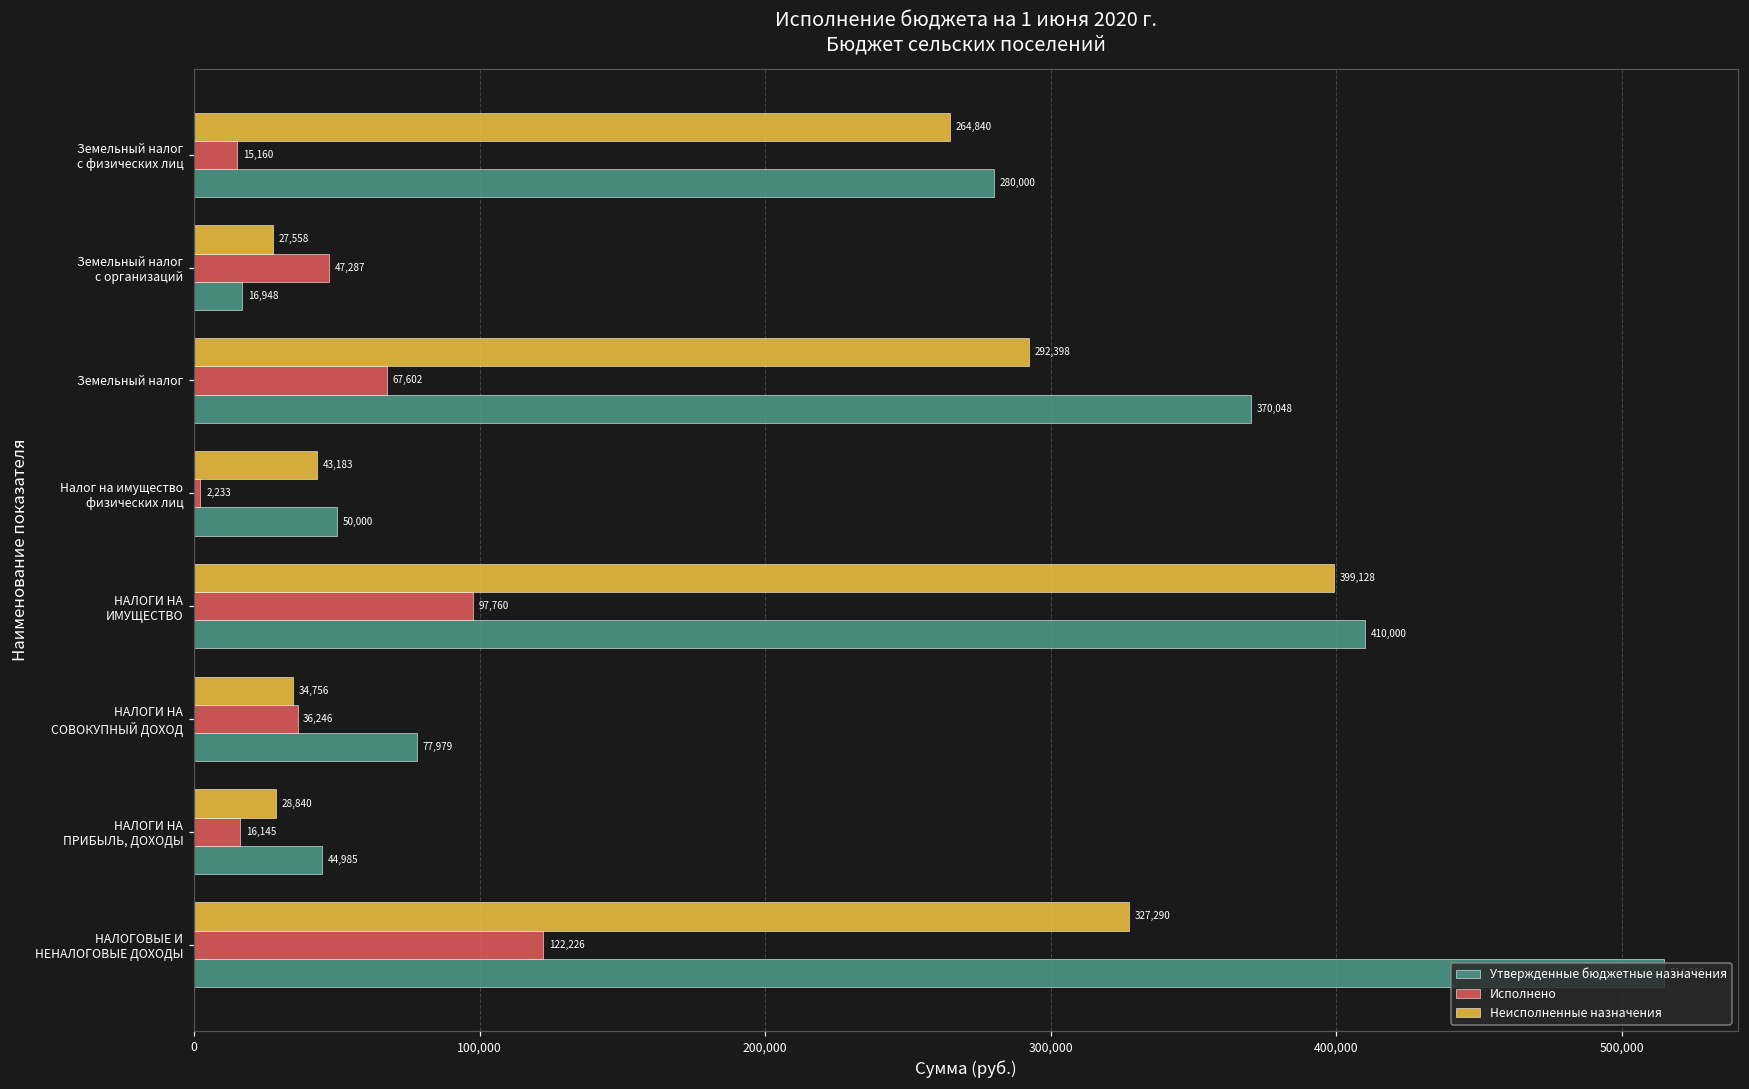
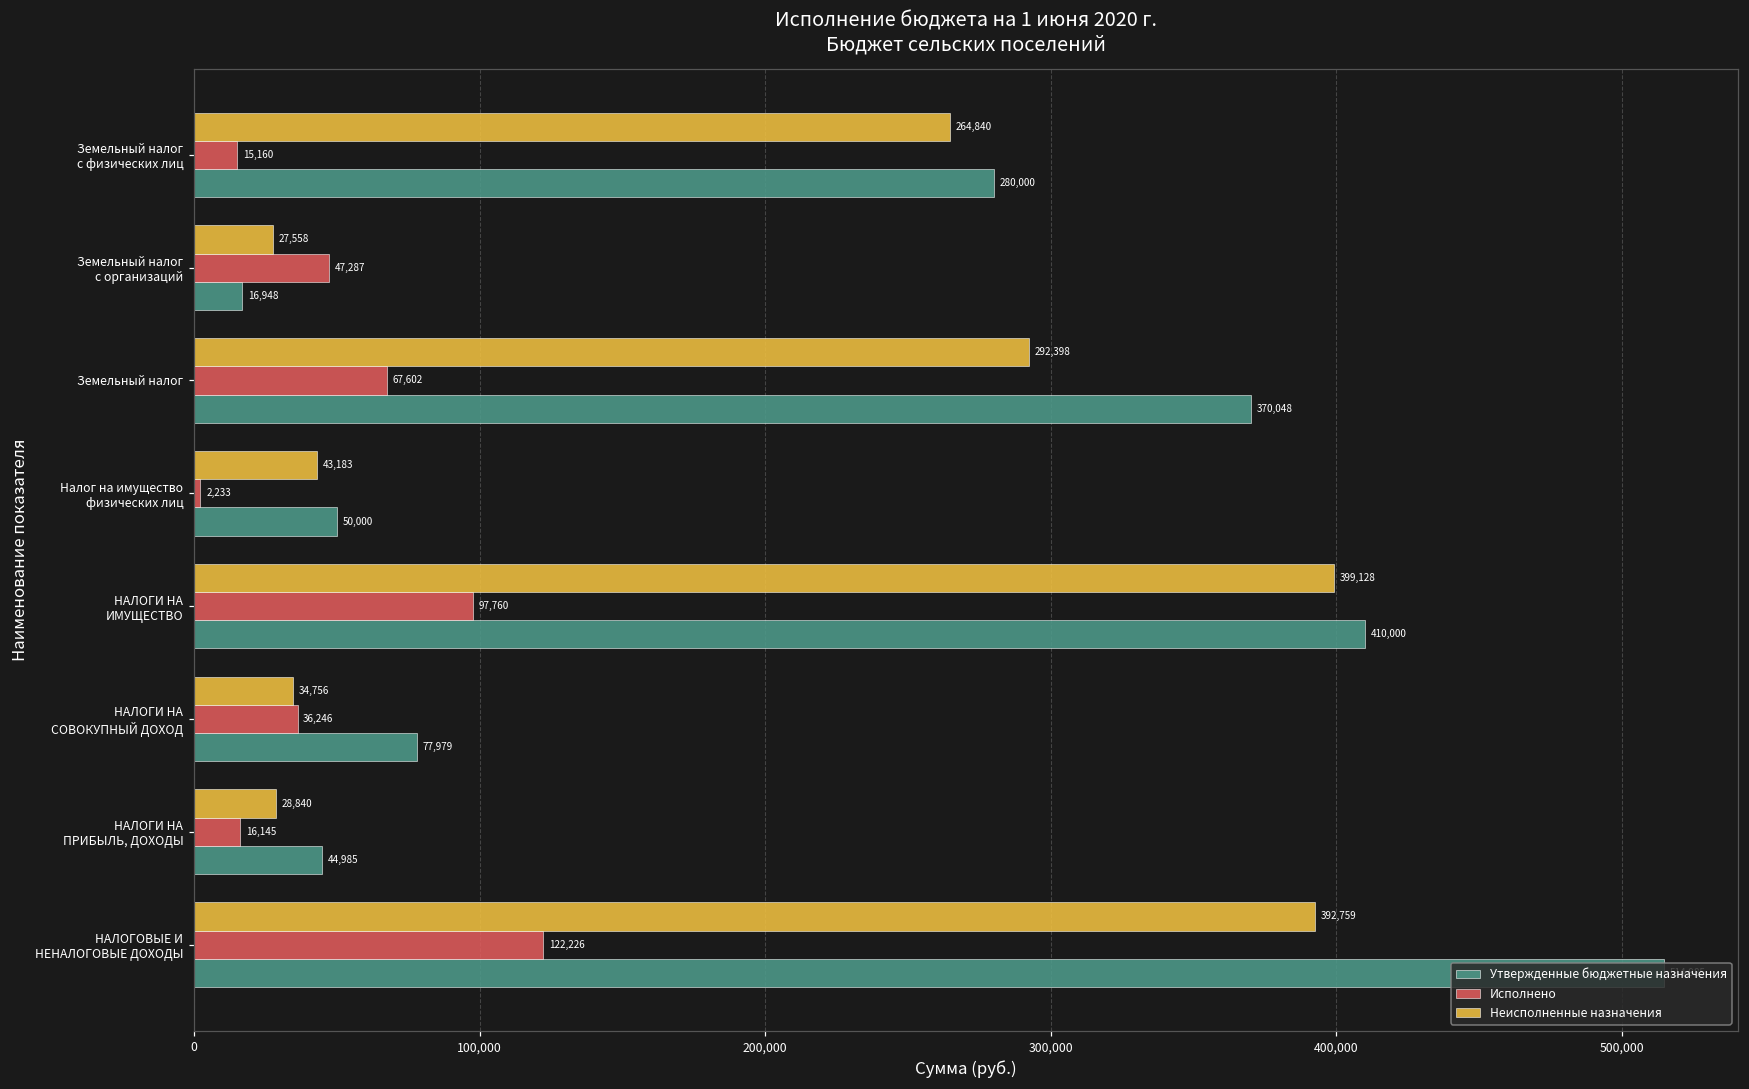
Неисполненные назначения, НАЛОГОВЫЕ И НЕНАЛОГОВЫЕ ДОХОДЫ: 327,290 -> 392,759
